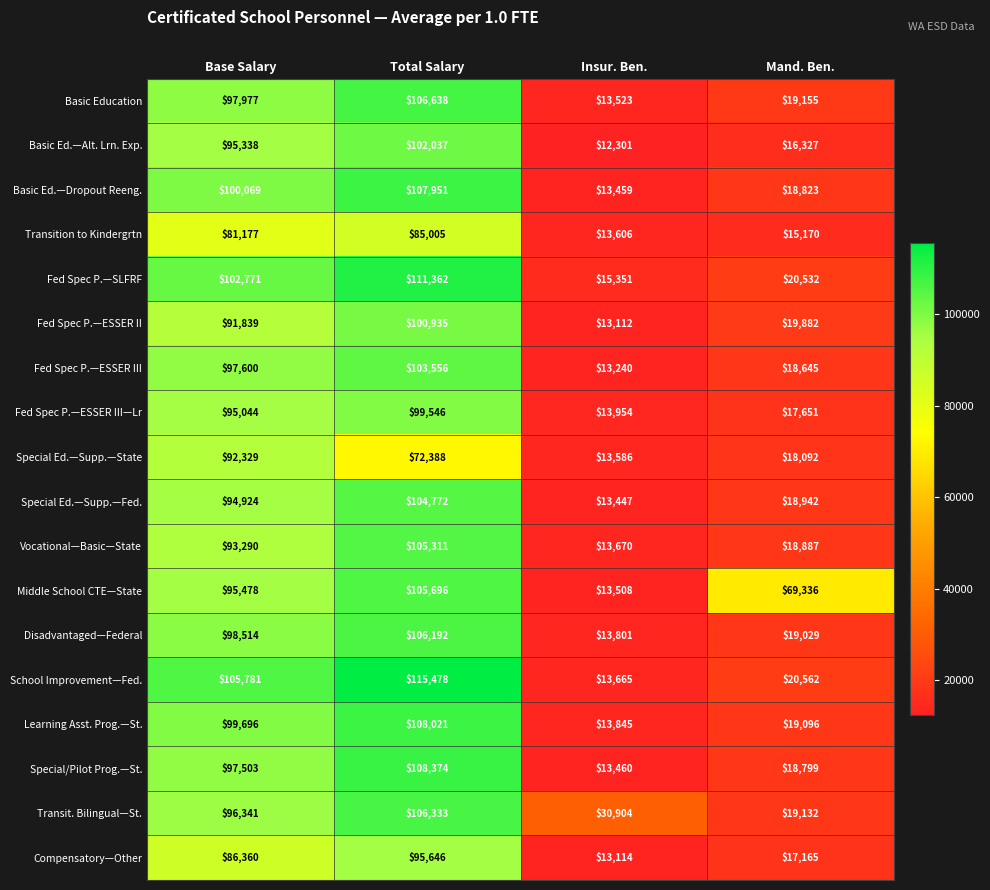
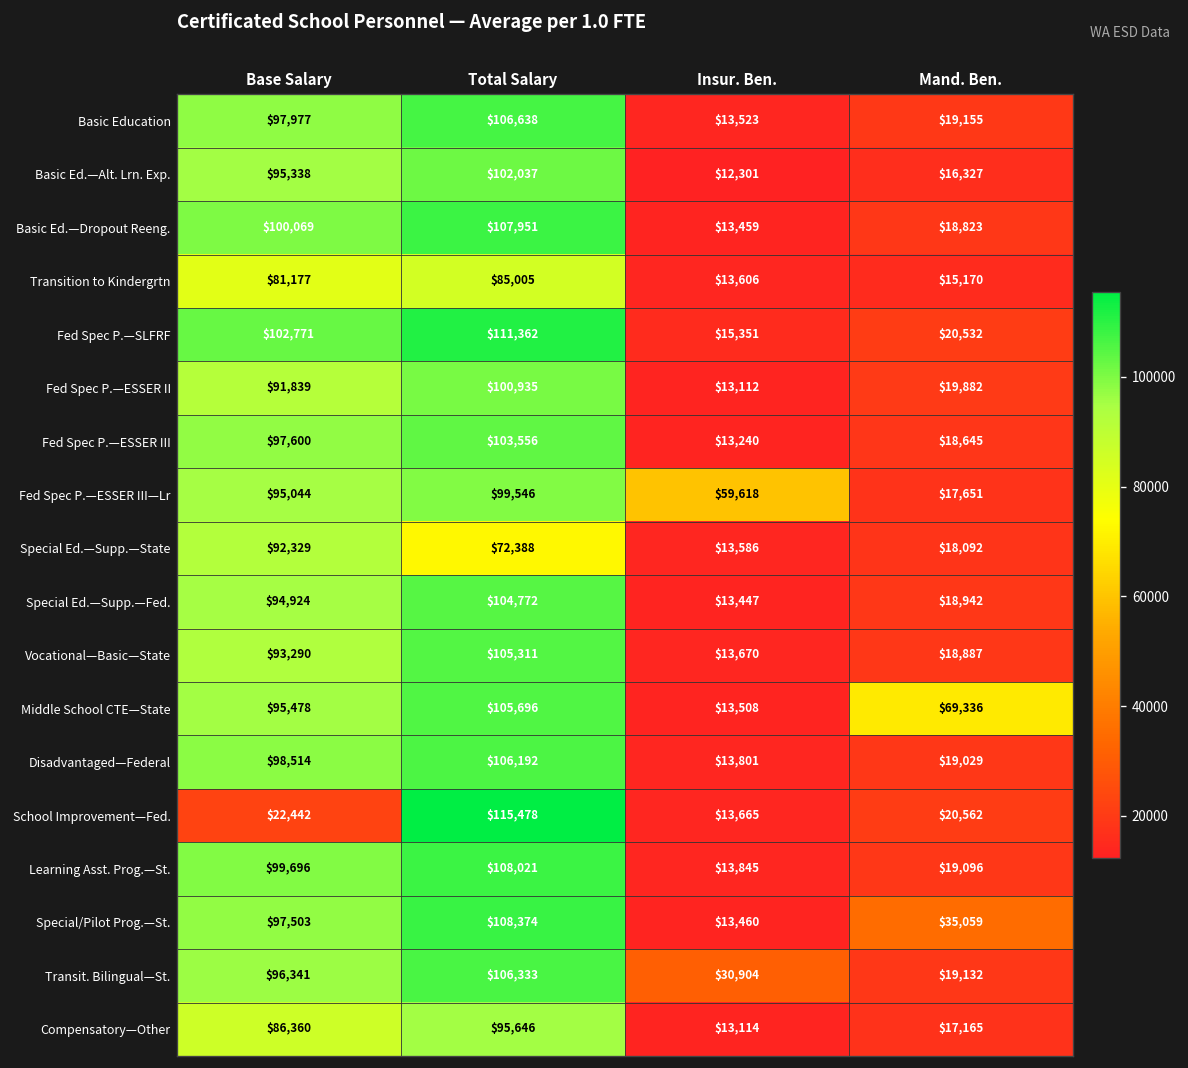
Fed Spec P.—ESSER III—Lr, Insur. Ben.: $13,954 -> $59,618
School Improvement—Fed., Base Salary: $105,781 -> $22,442
Special/Pilot Prog.—St., Mand. Ben.: $18,799 -> $35,059
